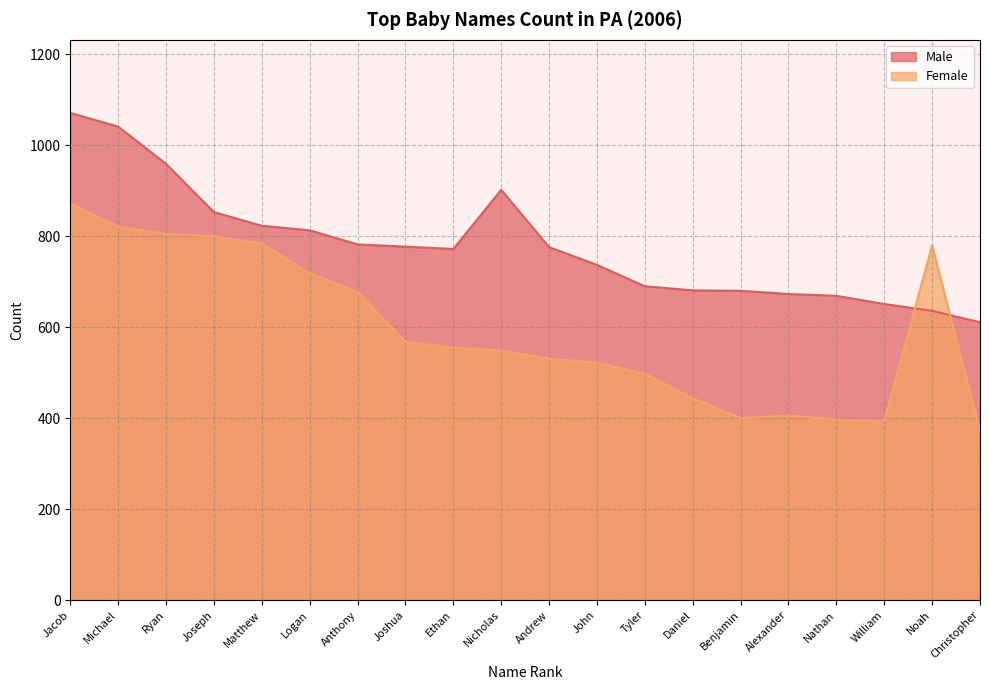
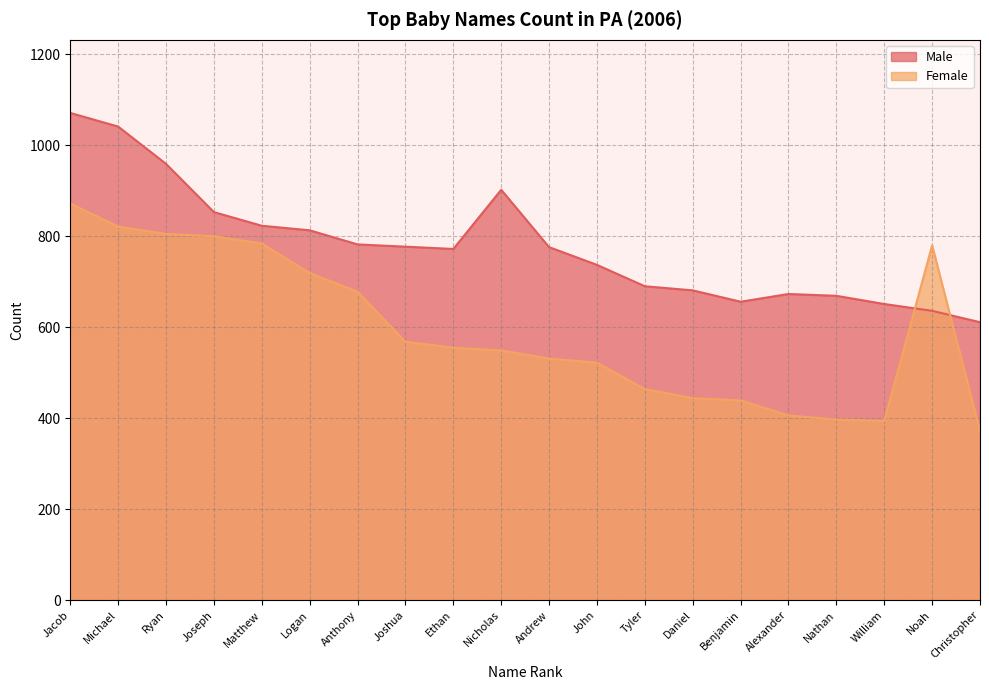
Female, Tyler: 500 -> 460
Male, Benjamin: 680 -> 660
Female, Benjamin: 400 -> 440
